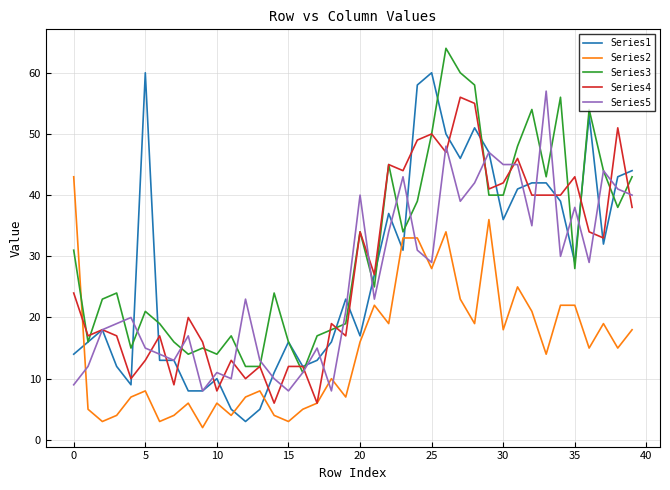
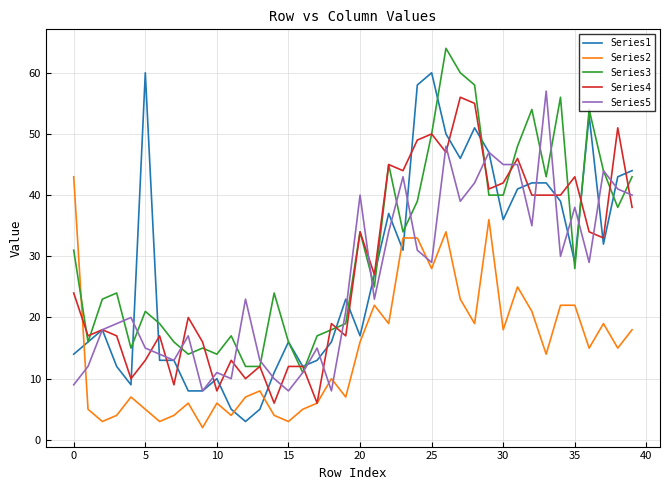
Series2, 5: 8 -> 5
